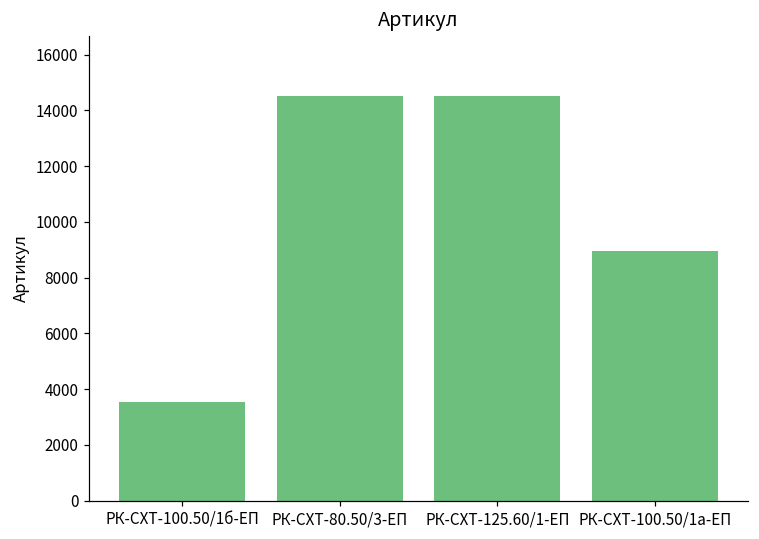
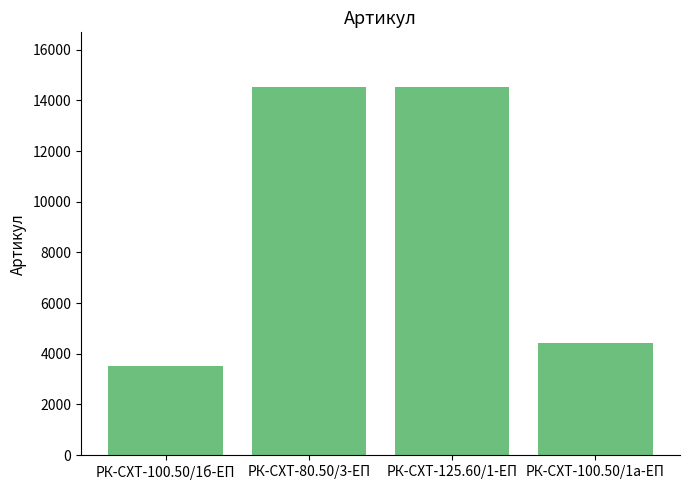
РК-СХТ-100.50/1а-ЕП: 8900 -> 4400
